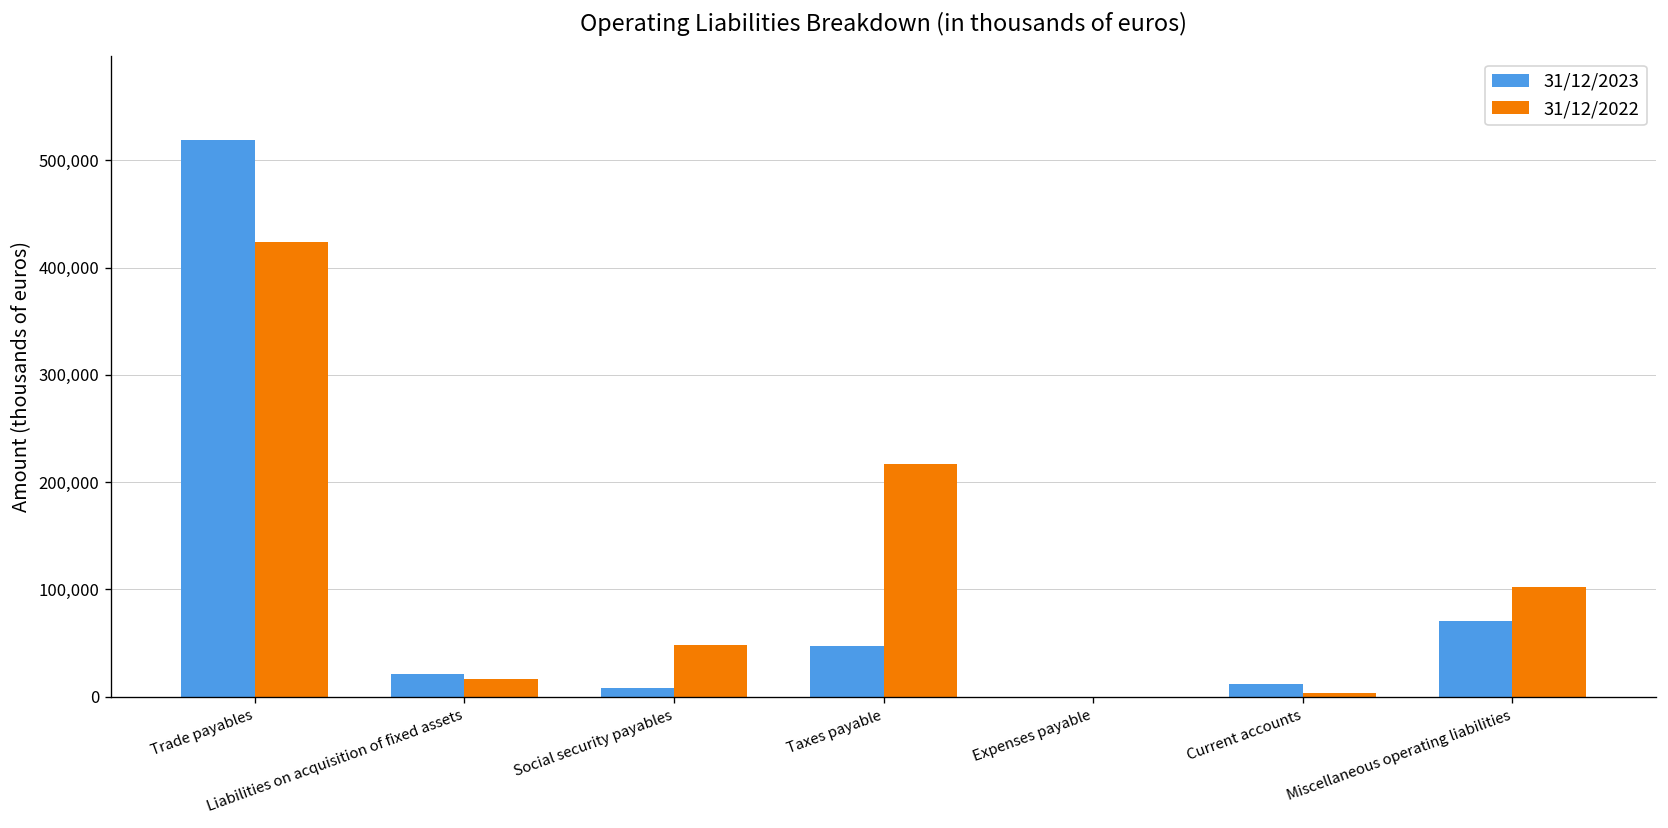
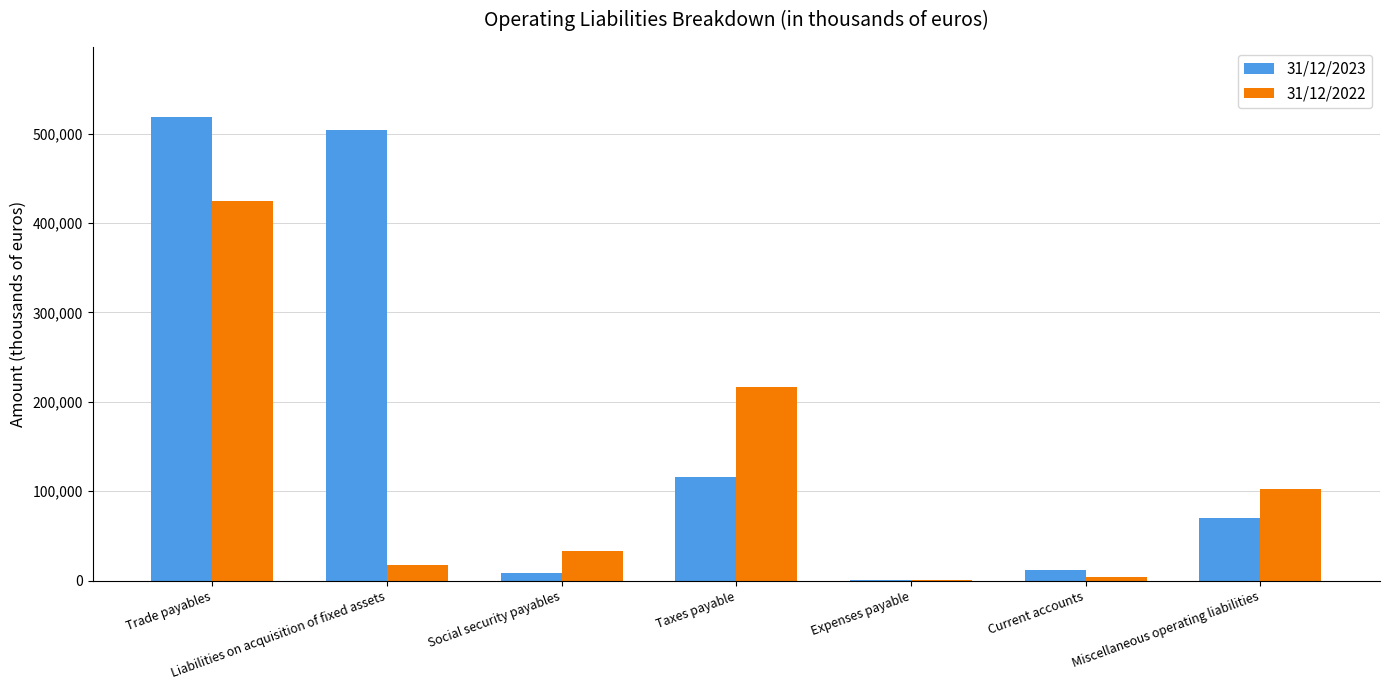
31/12/2023, Liabilities on acquisition of fixed assets: 20,000 -> 500,000
31/12/2022, Social security payables: 50,000 -> 30,000
31/12/2023, Taxes payable: 50,000 -> 120,000
